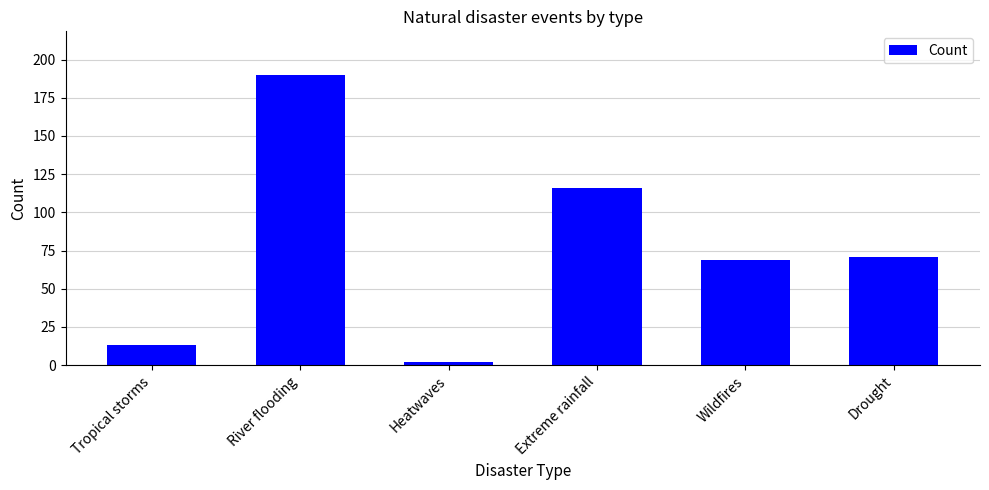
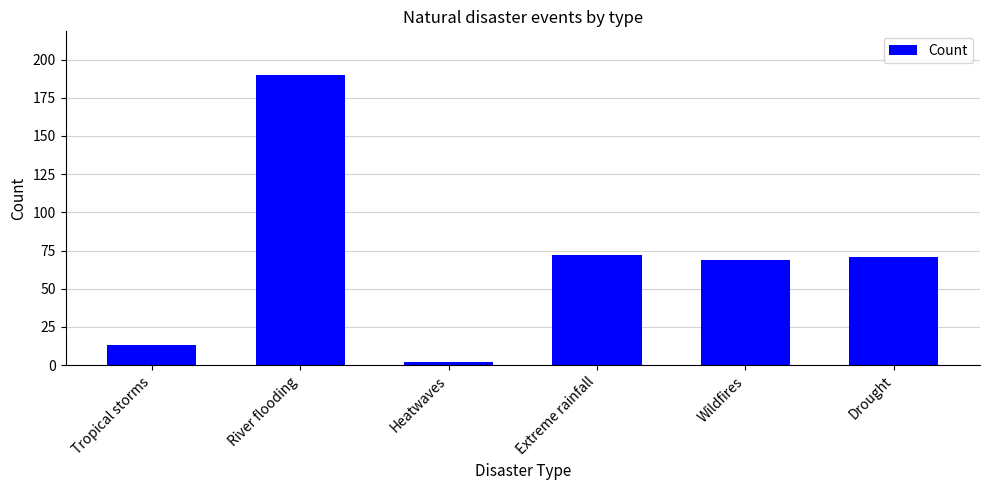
Extreme rainfall: 116 -> 72
